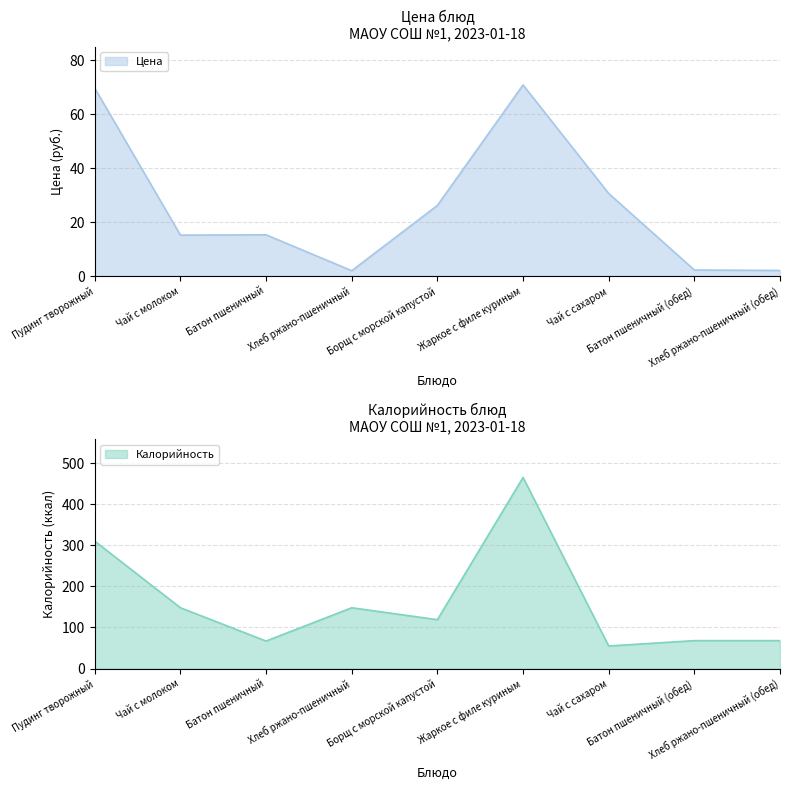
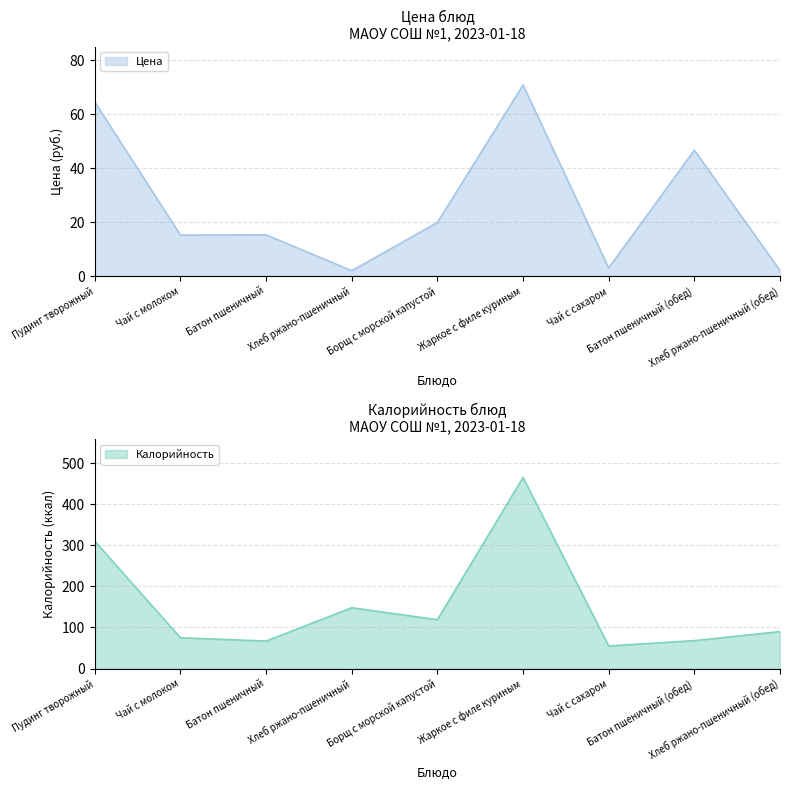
Цена блюд МАОУ СОШ №1, 2023-01-18, Пудинг творожный: 70 -> 65
Цена блюд МАОУ СОШ №1, 2023-01-18, Борщ с морской капустой: 26 -> 20
Цена блюд МАОУ СОШ №1, 2023-01-18, Чай с сахаром: 31 -> 3
Цена блюд МАОУ СОШ №1, 2023-01-18, Батон пшеничный (обед): 2 -> 47
Калорийность блюд МАОУ СОШ №1, 2023-01-18, Чай с молоком: 150 -> 80
Калорийность блюд МАОУ СОШ №1, 2023-01-18, Хлеб ржано-пшеничный (обед): 70 -> 90
